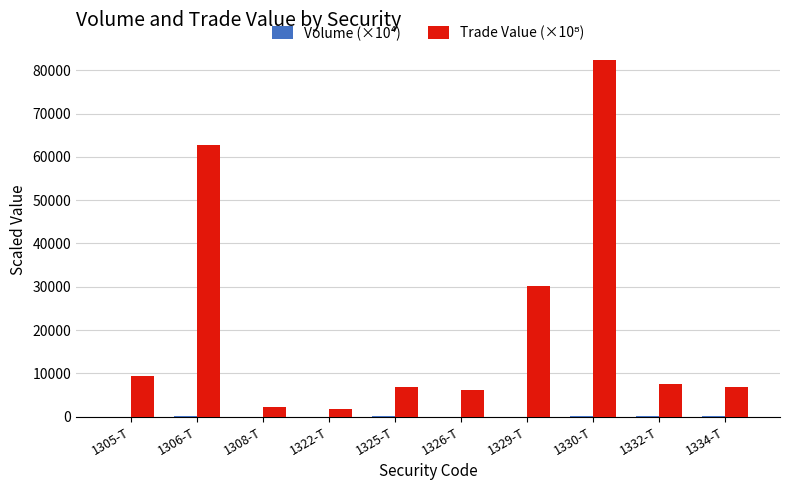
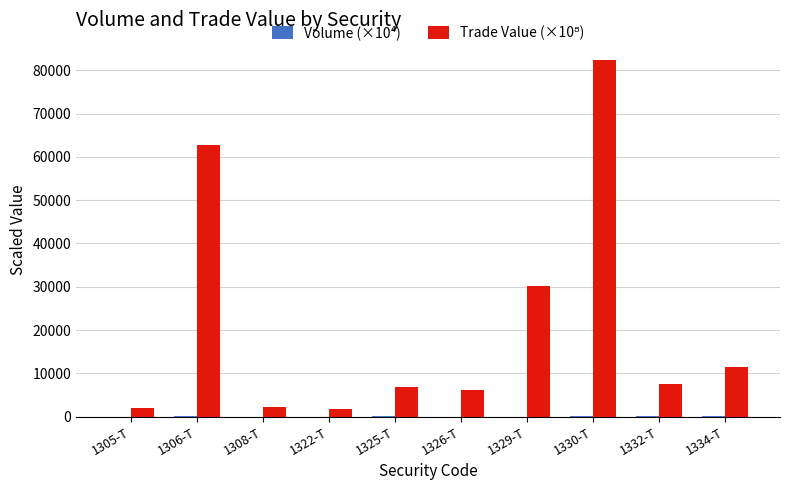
Trade Value (×10⁸), 1305-T: 9000 -> 2000
Trade Value (×10⁸), 1334-T: 7000 -> 11000
